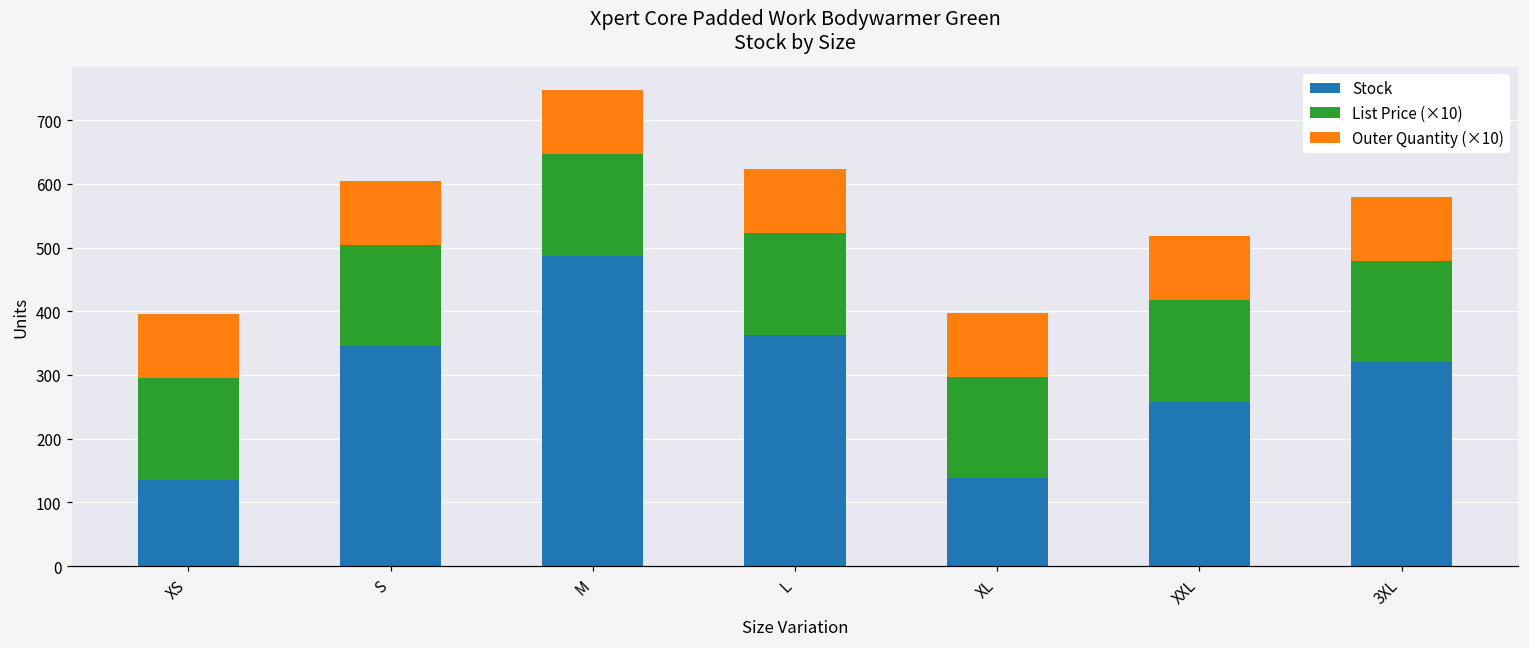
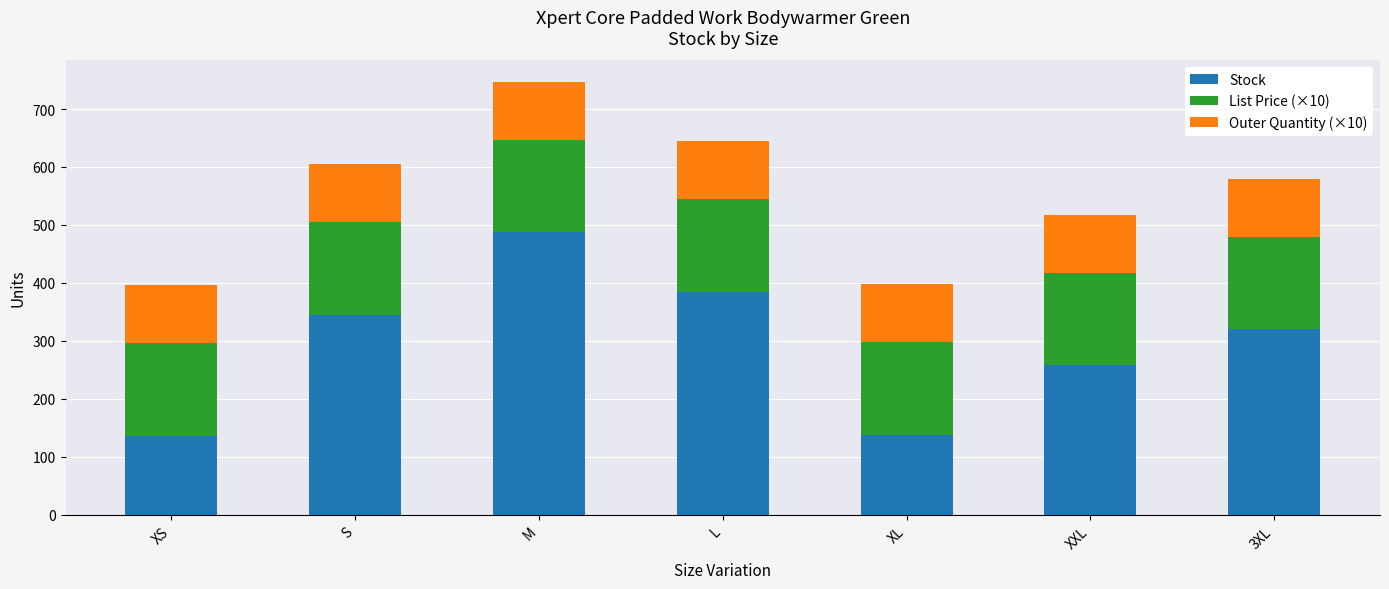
Stock, L: 360 -> 380
